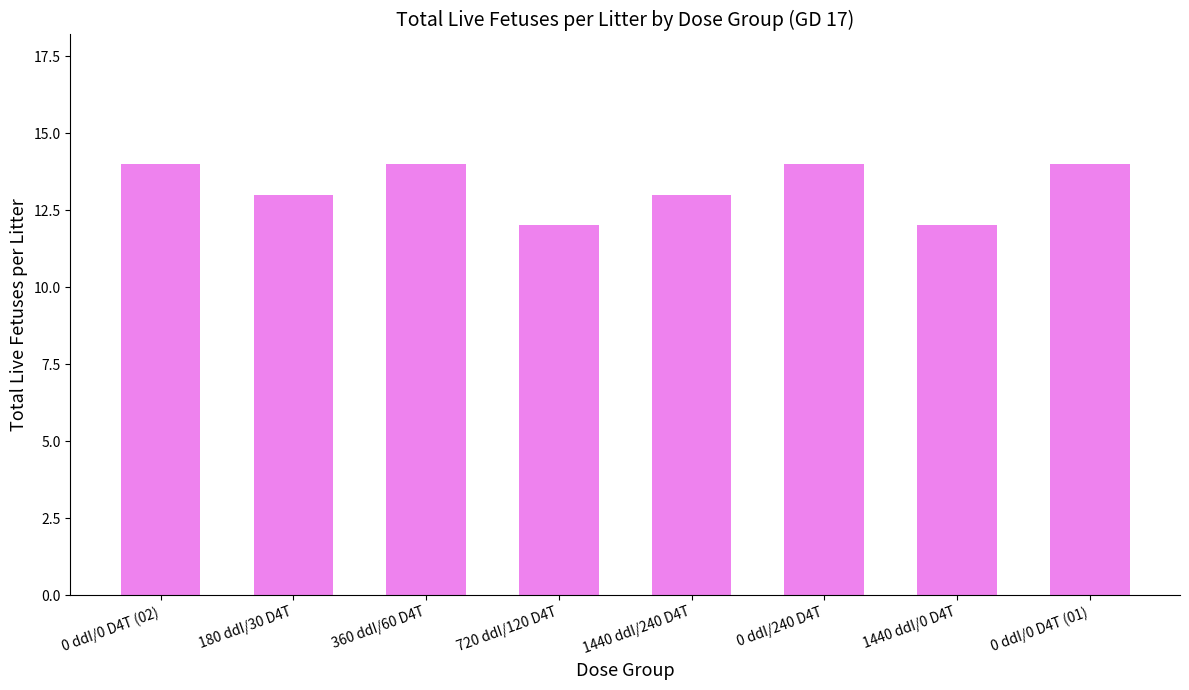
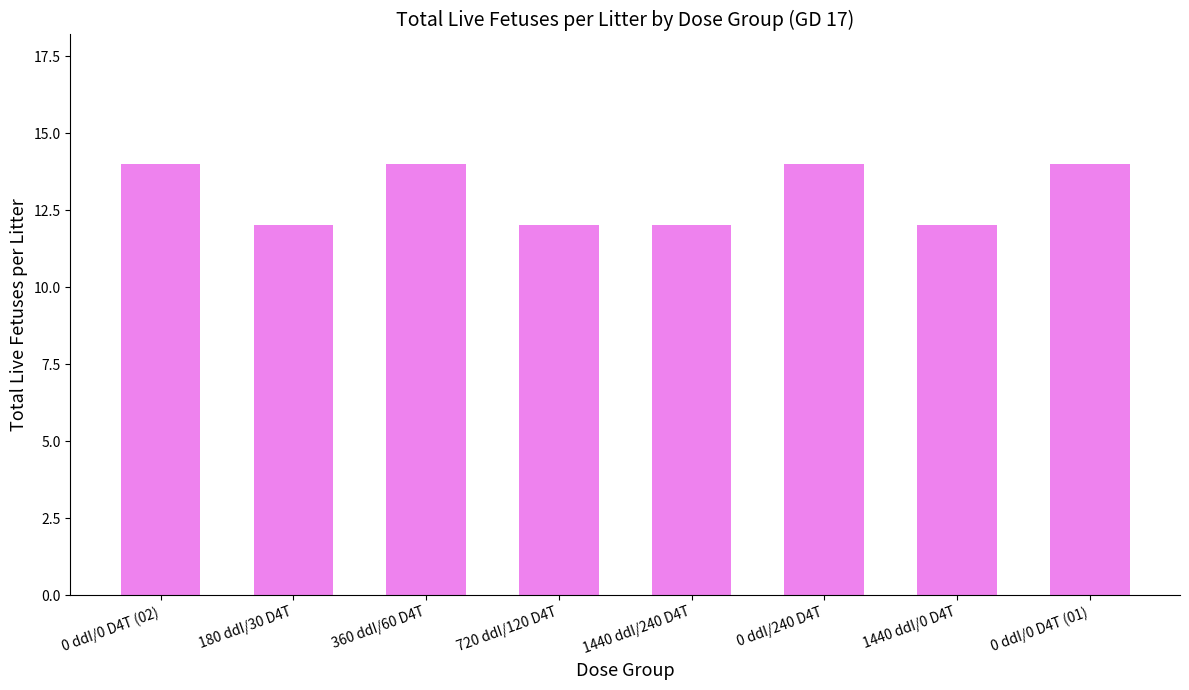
180 ddI/30 D4T: 13 -> 12
1440 ddI/240 D4T: 13 -> 12
